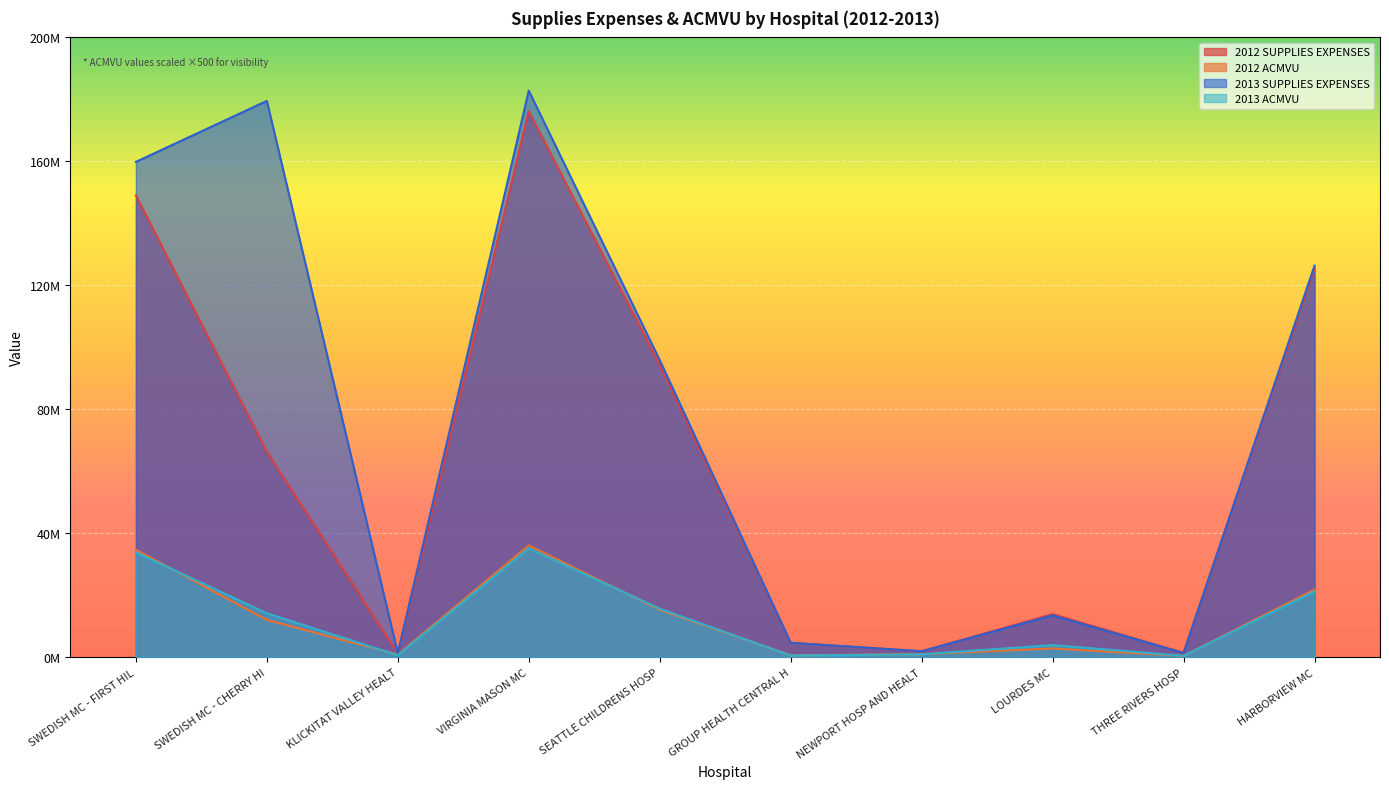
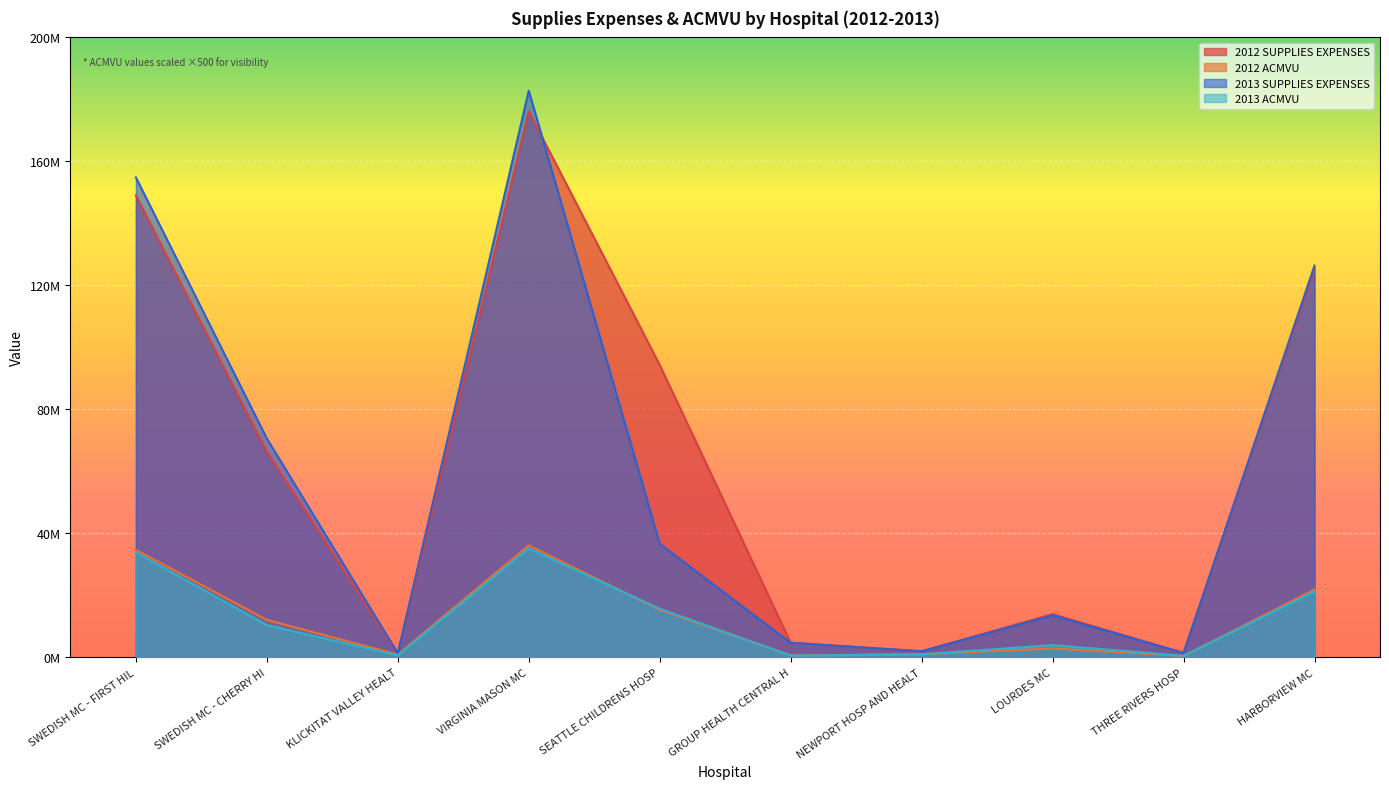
2013 SUPPLIES EXPENSES, SWEDISH MC - FIRST HIL: 160000000 -> 155000000
2013 SUPPLIES EXPENSES, SWEDISH MC - CHERRY HI: 180000000 -> 71000000
2013 ACMVU, SWEDISH MC - CHERRY HI: 14000000 -> 10000000
2013 SUPPLIES EXPENSES, SEATTLE CHILDRENS HOSP: 96000000 -> 37000000
